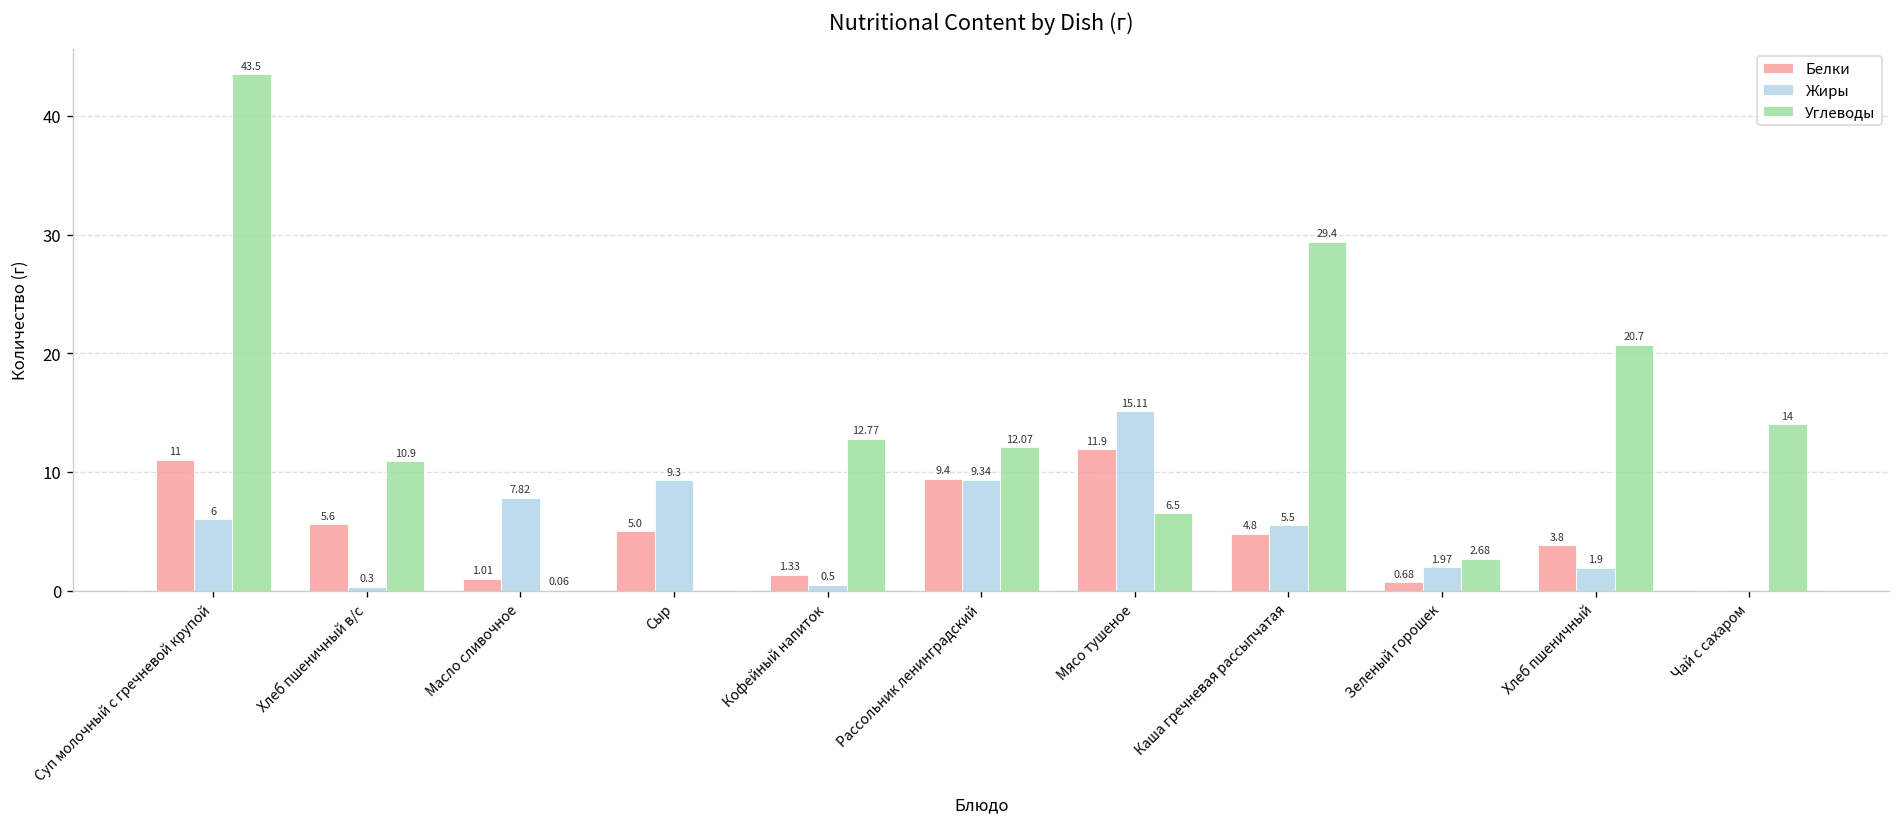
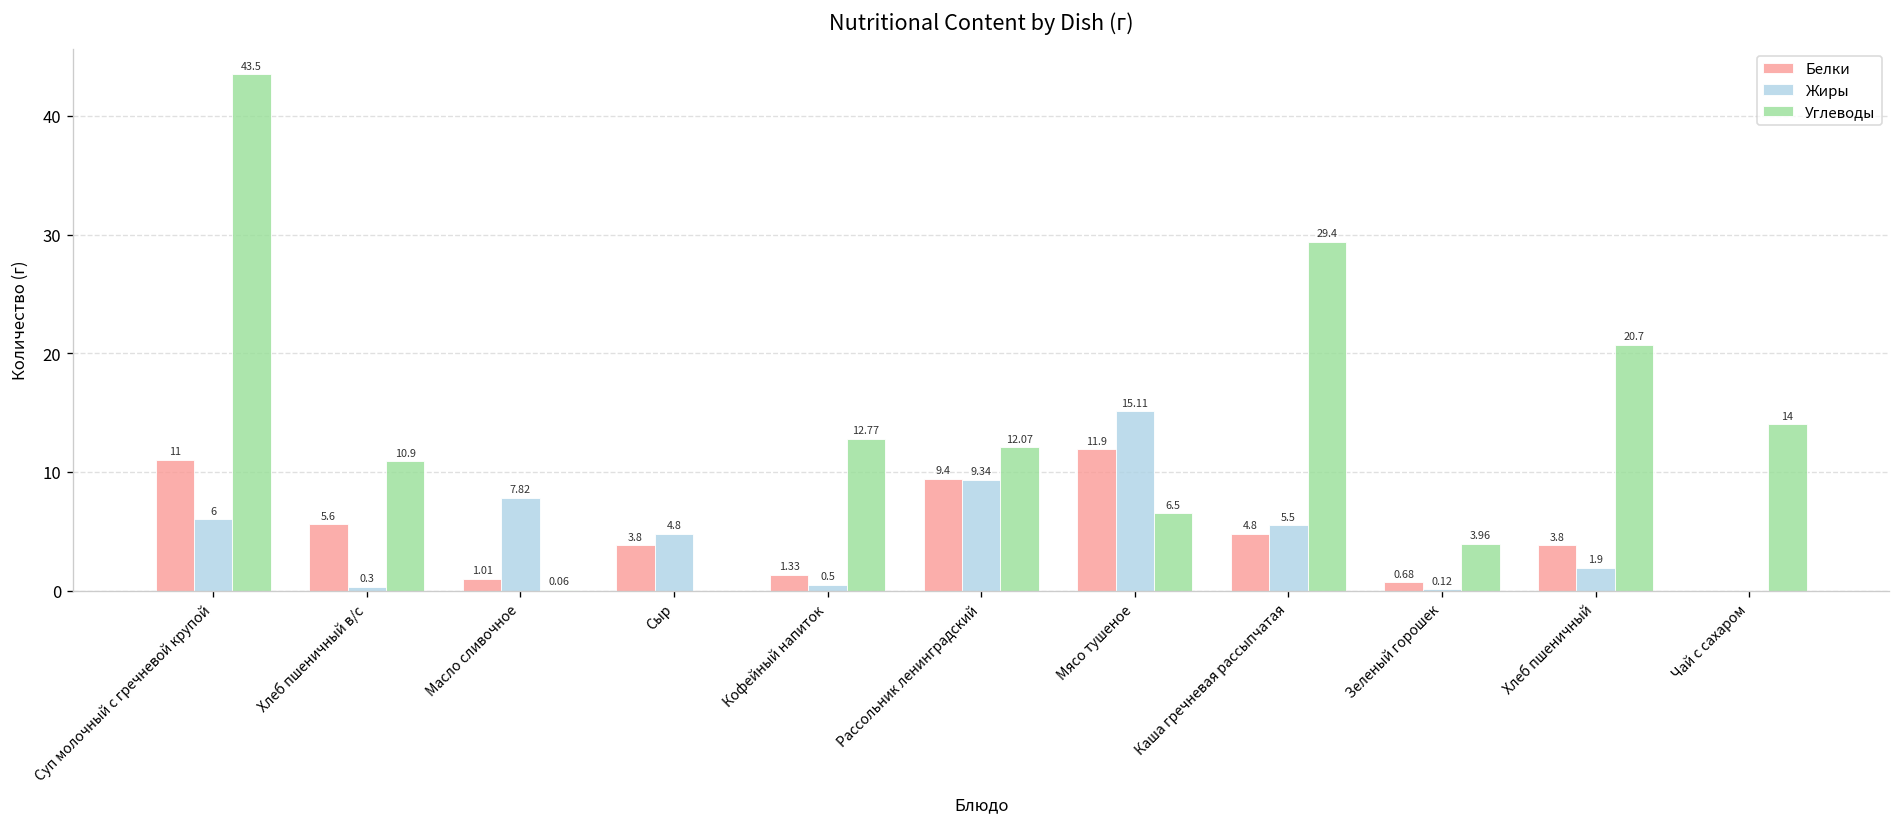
Белки, Сыр: 5.0 -> 3.8
Жиры, Сыр: 9.3 -> 4.8
Жиры, Зеленый горошек: 1.97 -> 0.12
Углеводы, Зеленый горошек: 2.68 -> 3.96
